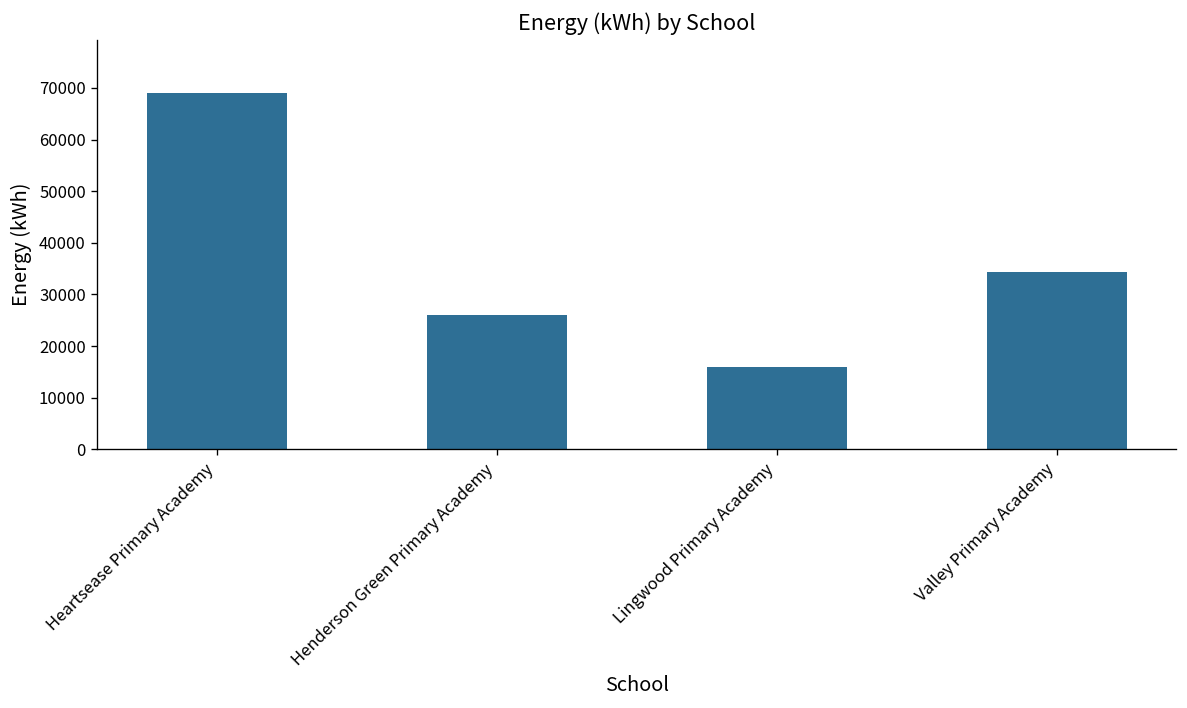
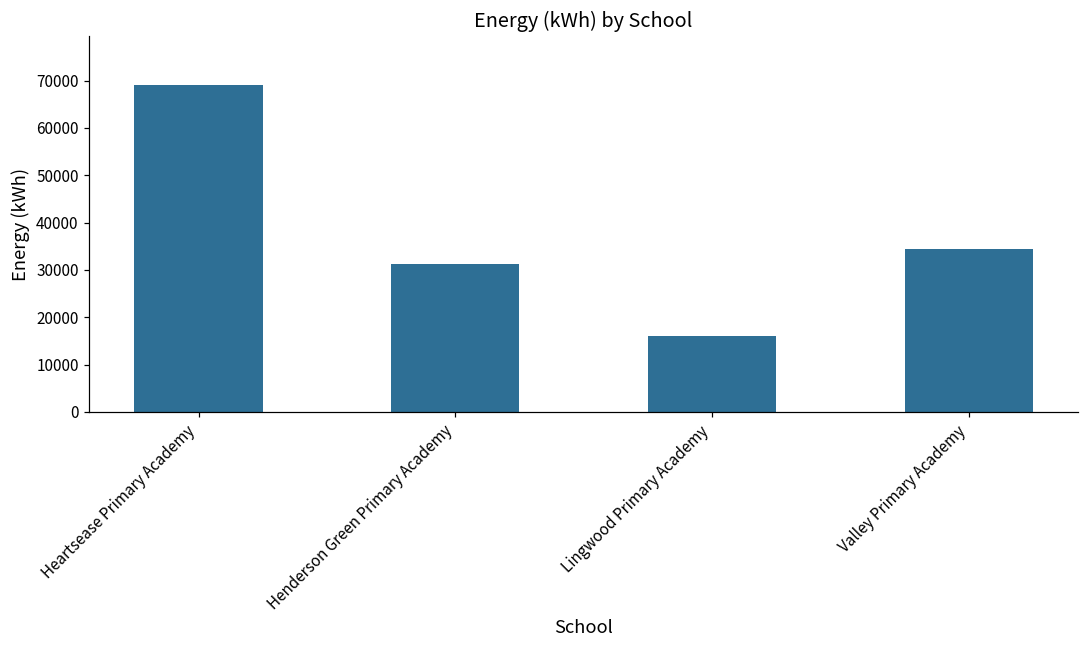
Henderson Green Primary Academy: 26000 -> 31000
